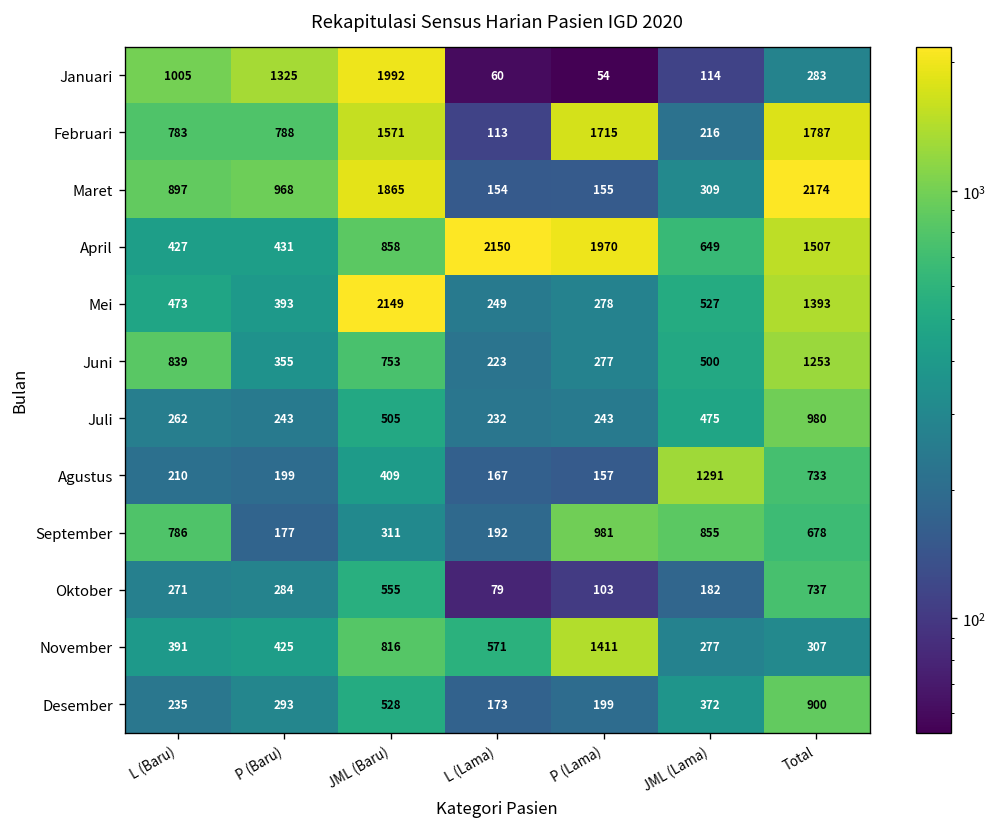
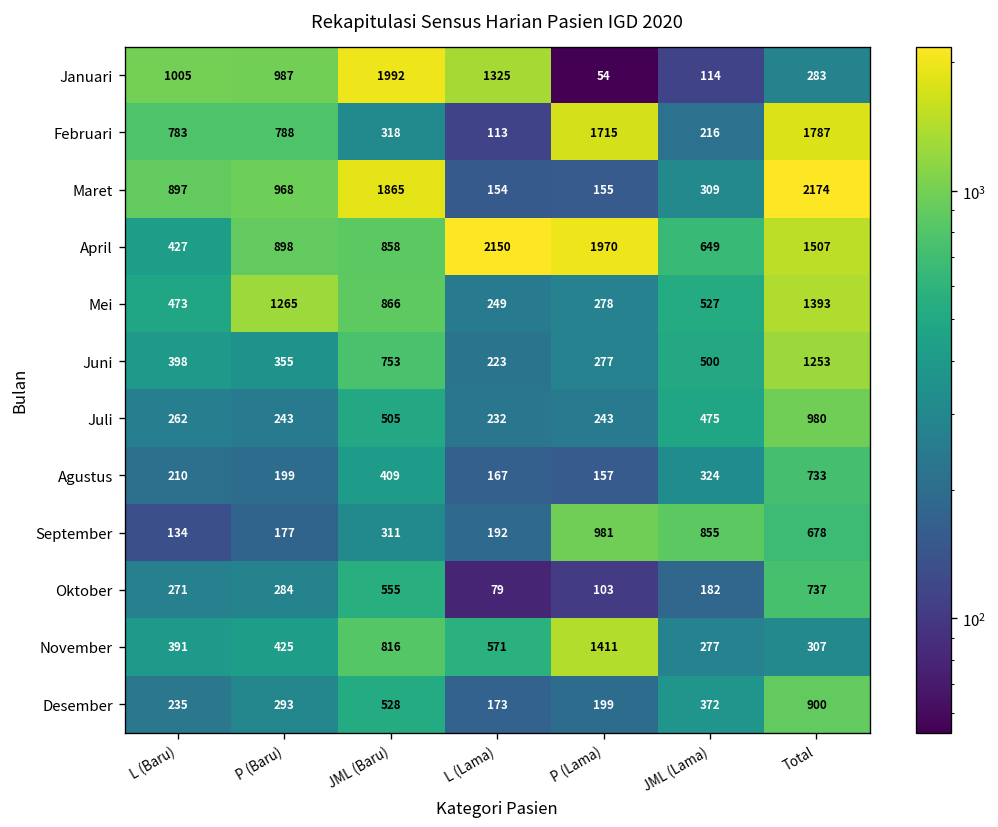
Januari, P (Baru): 1325 -> 987
Januari, L (Lama): 60 -> 1325
Februari, JML (Baru): 1571 -> 318
April, P (Baru): 431 -> 898
Mei, P (Baru): 393 -> 1265
Mei, JML (Baru): 2149 -> 866
Juni, L (Baru): 839 -> 398
Agustus, JML (Lama): 1291 -> 324
September, L (Baru): 786 -> 134
